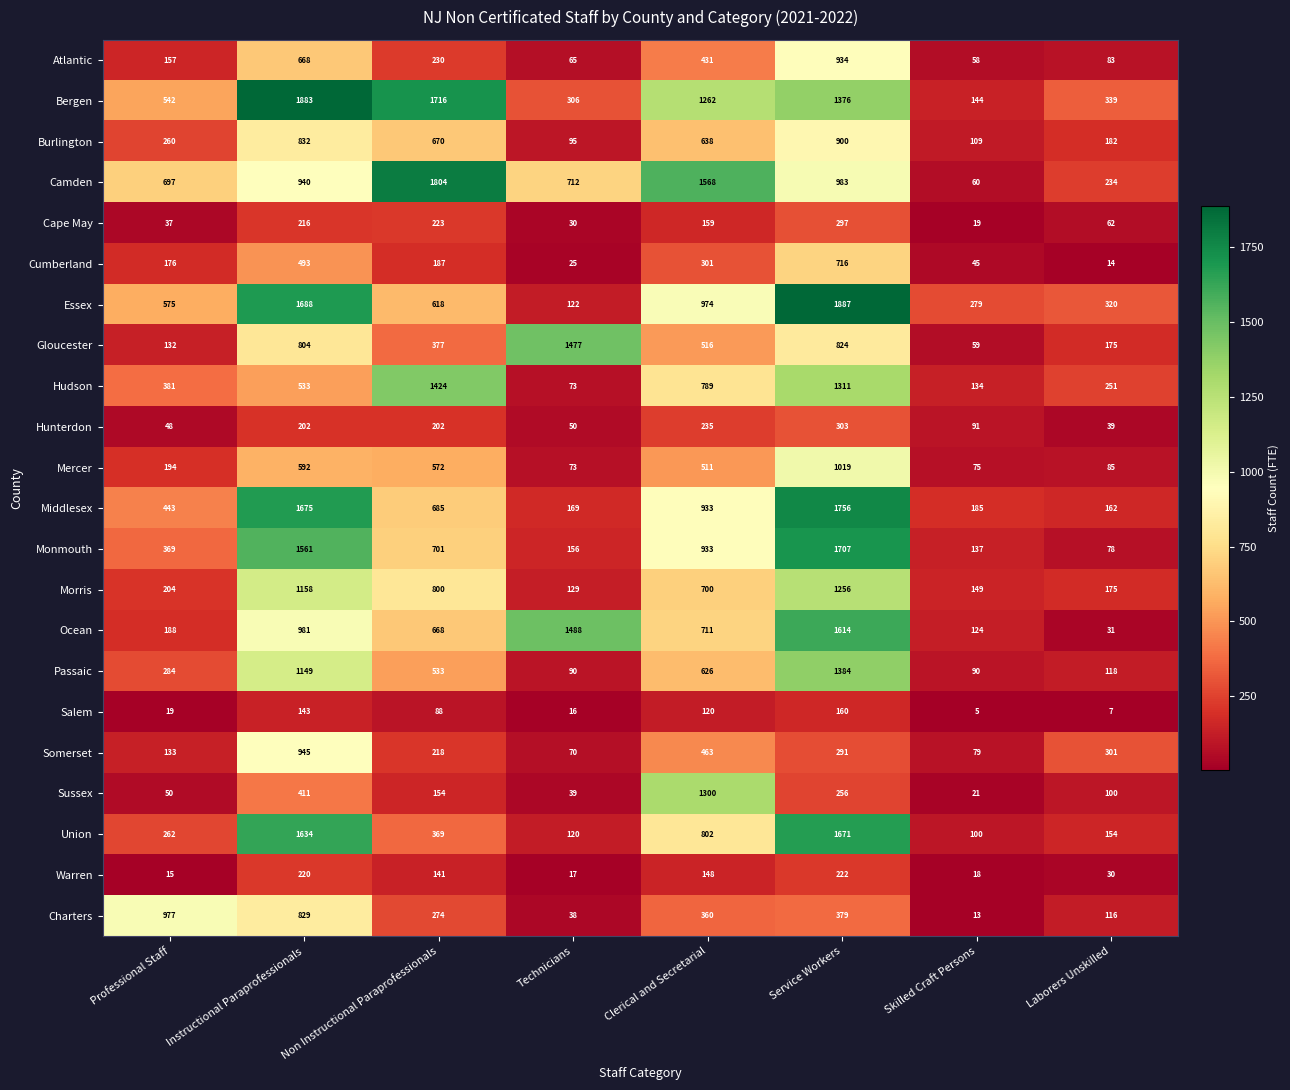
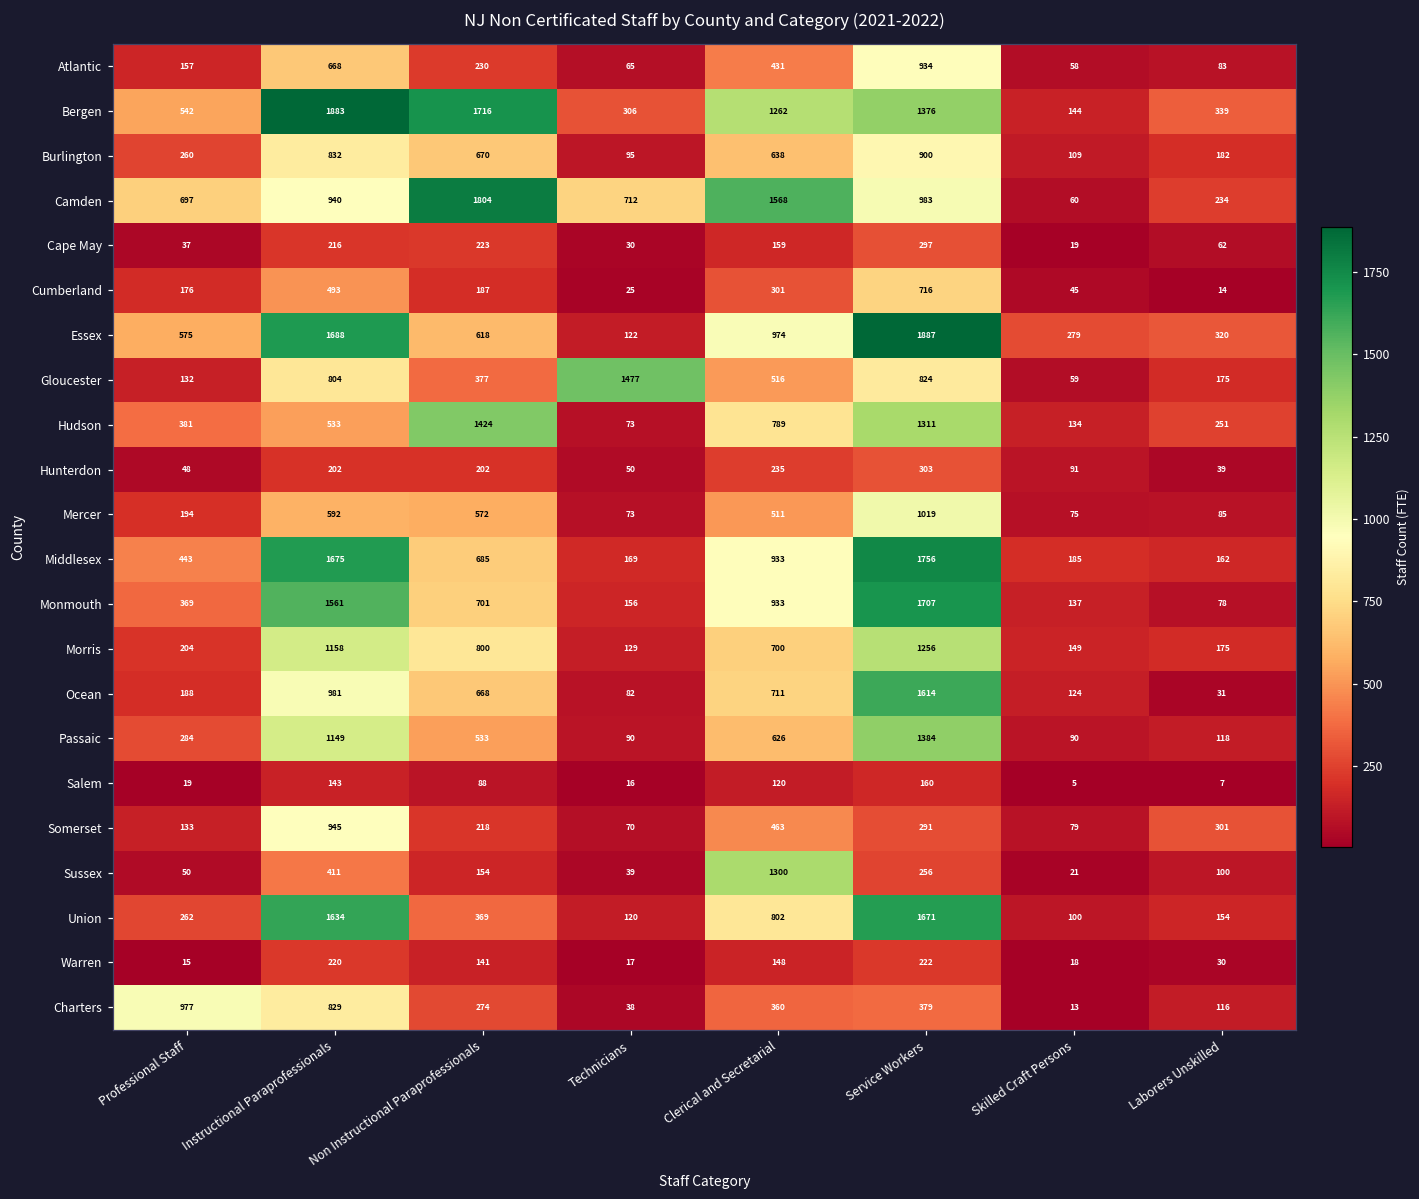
Ocean, Technicians: 1488 -> 82
